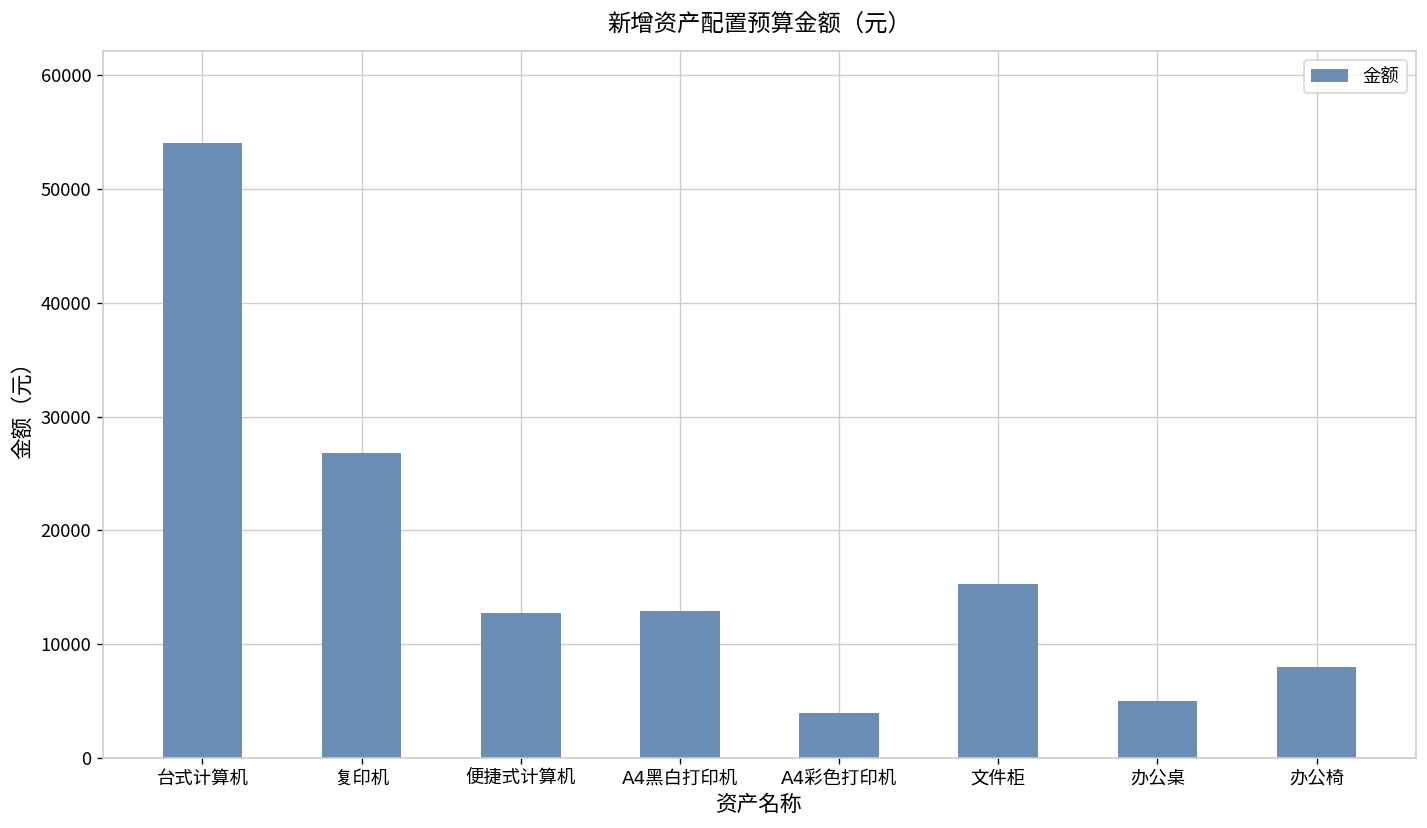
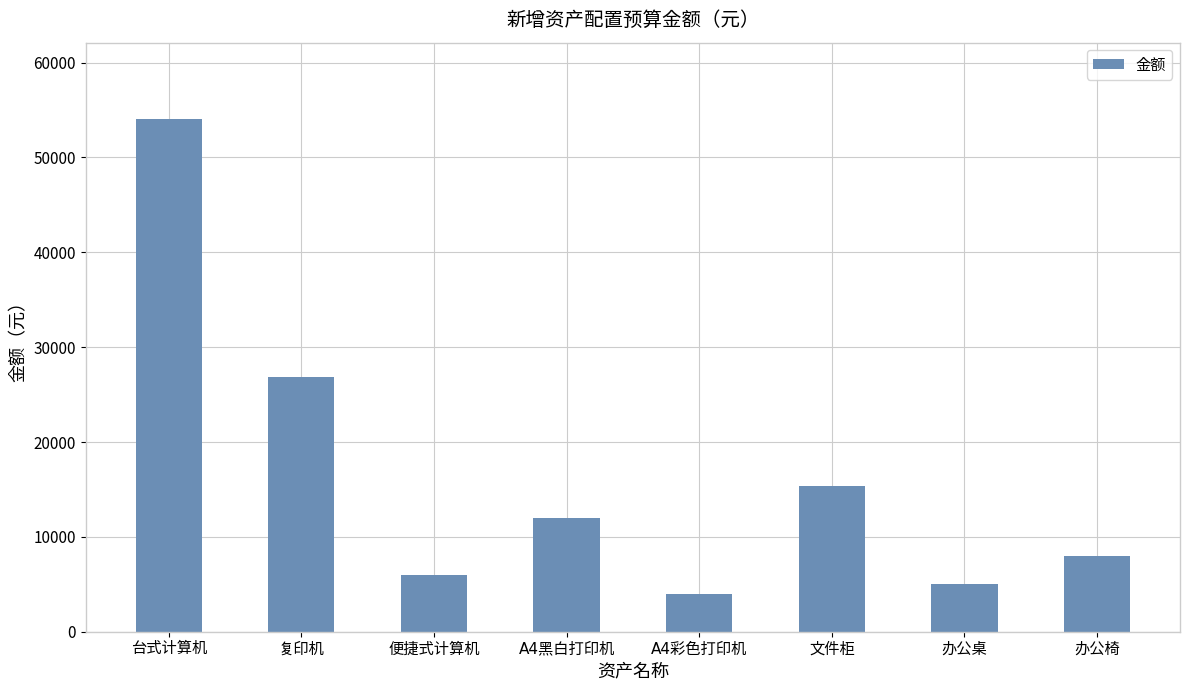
便捷式计算机: 13000 -> 6000
A4黑白打印机: 13000 -> 12000
